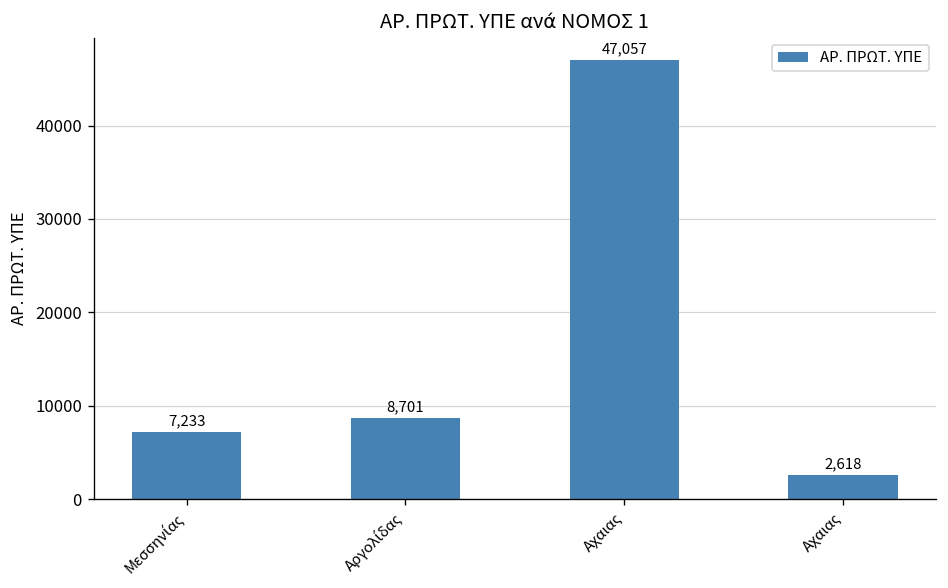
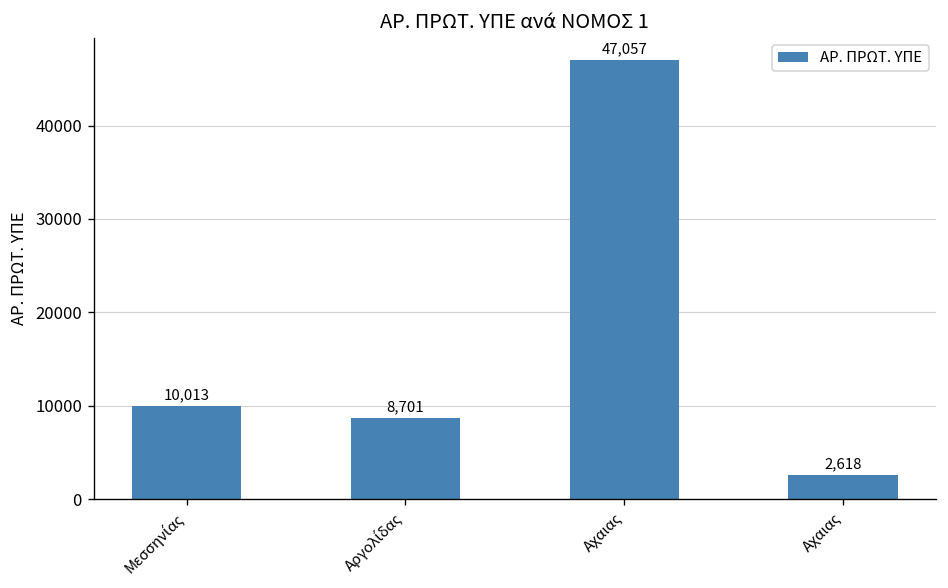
Μεσσηνίας: 7,233 -> 10,013
